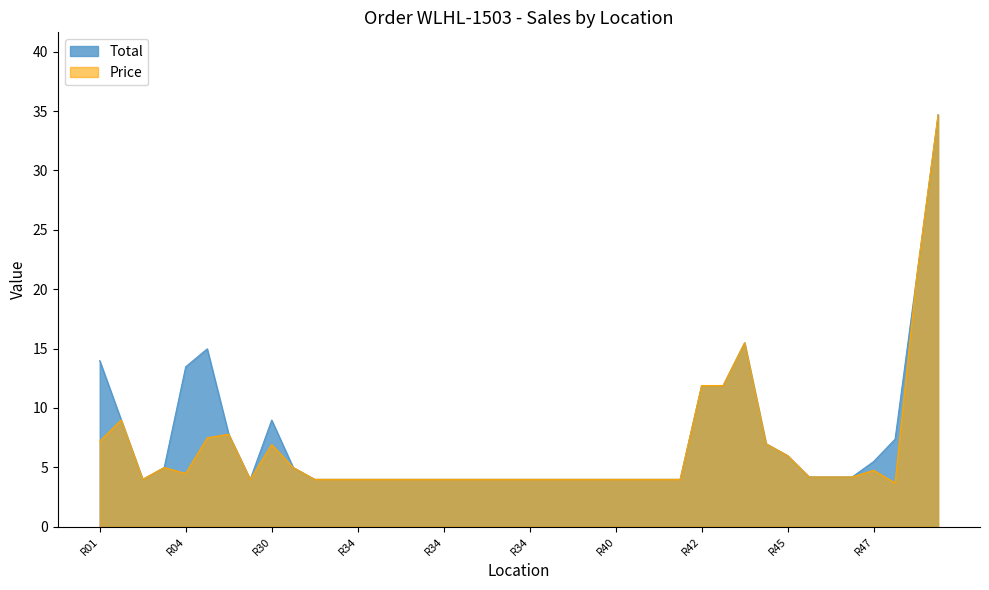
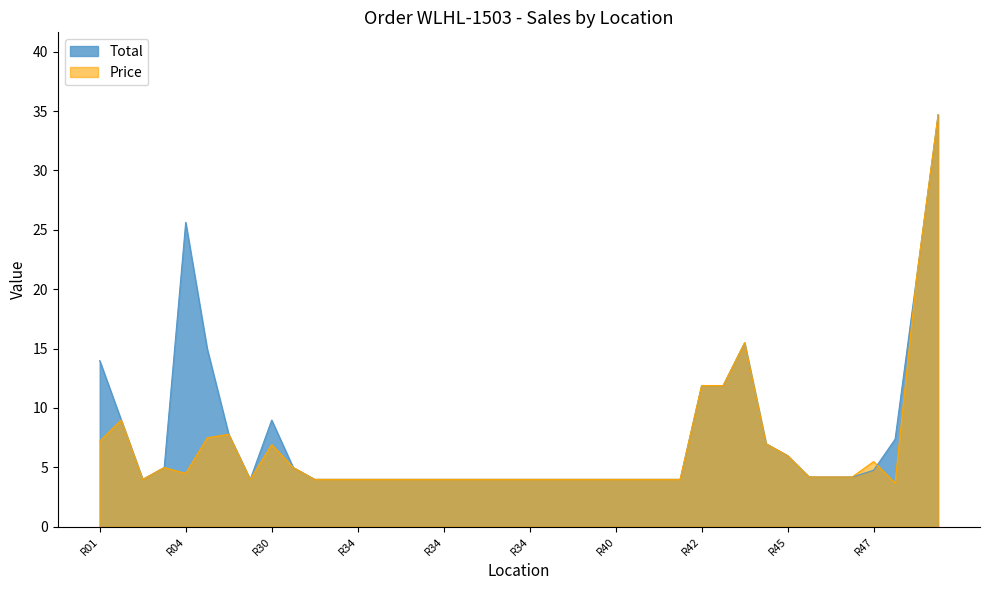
Total, R04: 13.5 -> 25.6
Total, R47: 5.5 -> 4.8
Price, R47: 4.8 -> 5.5
